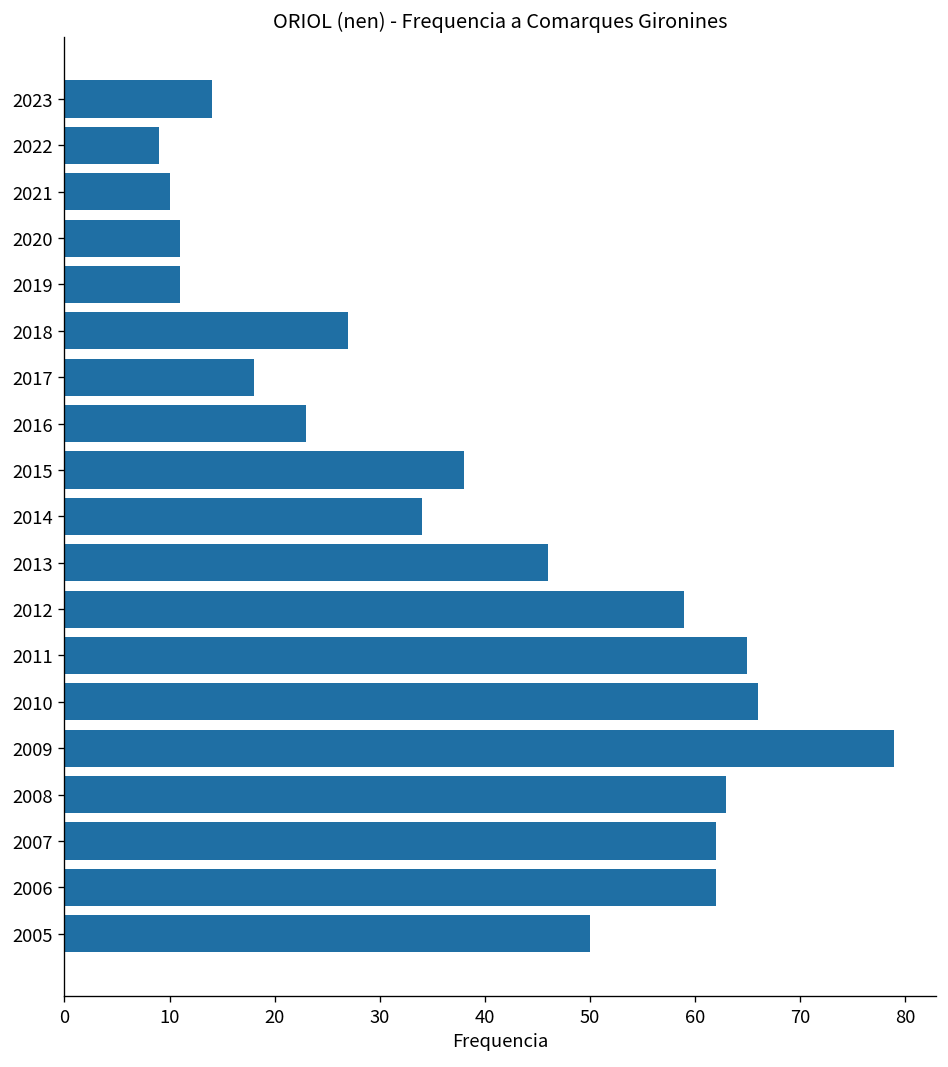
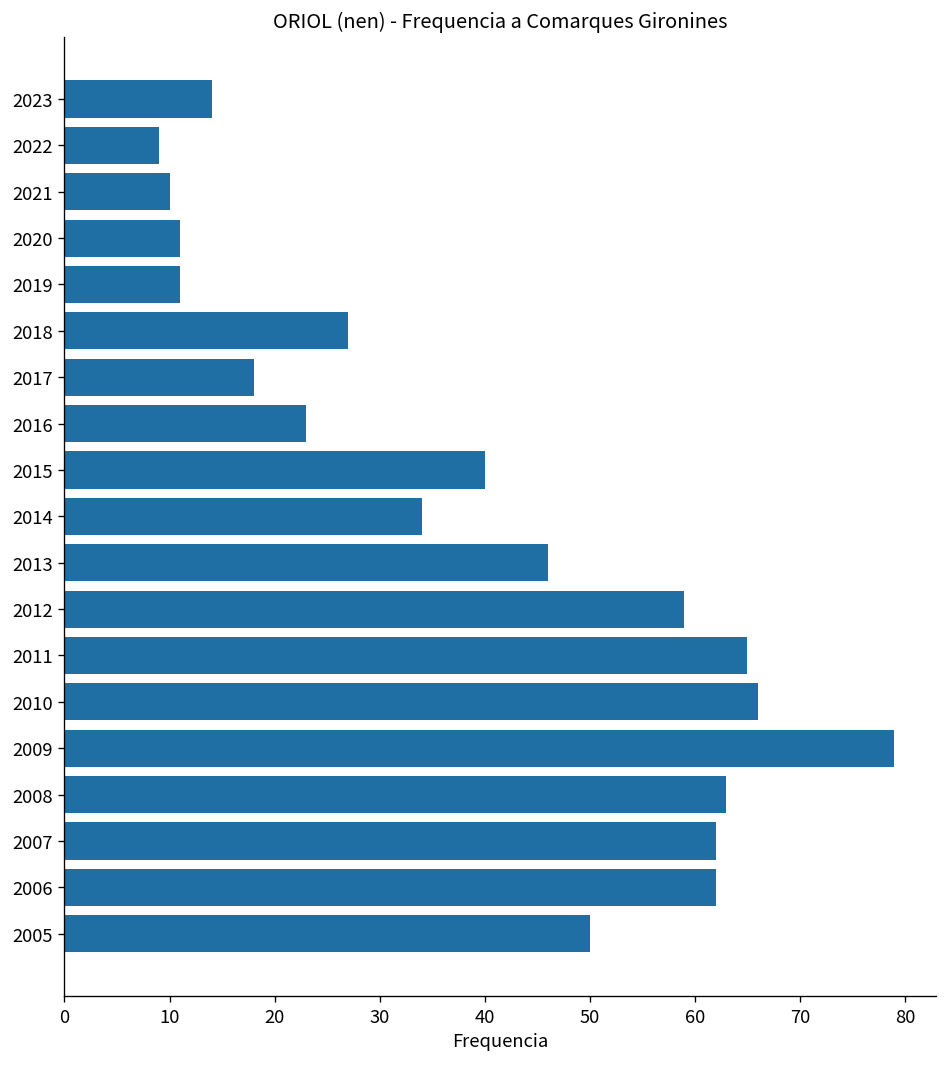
2015: 38 -> 40
